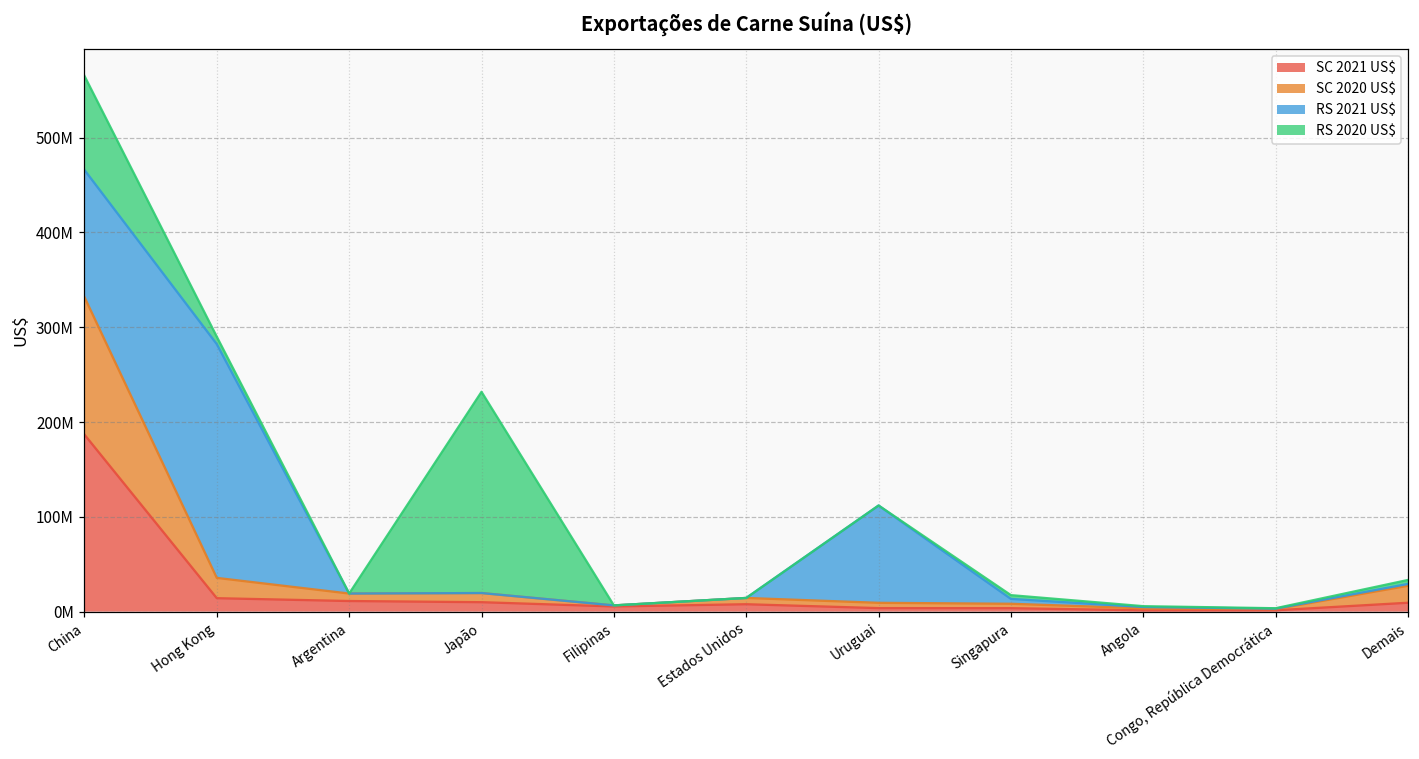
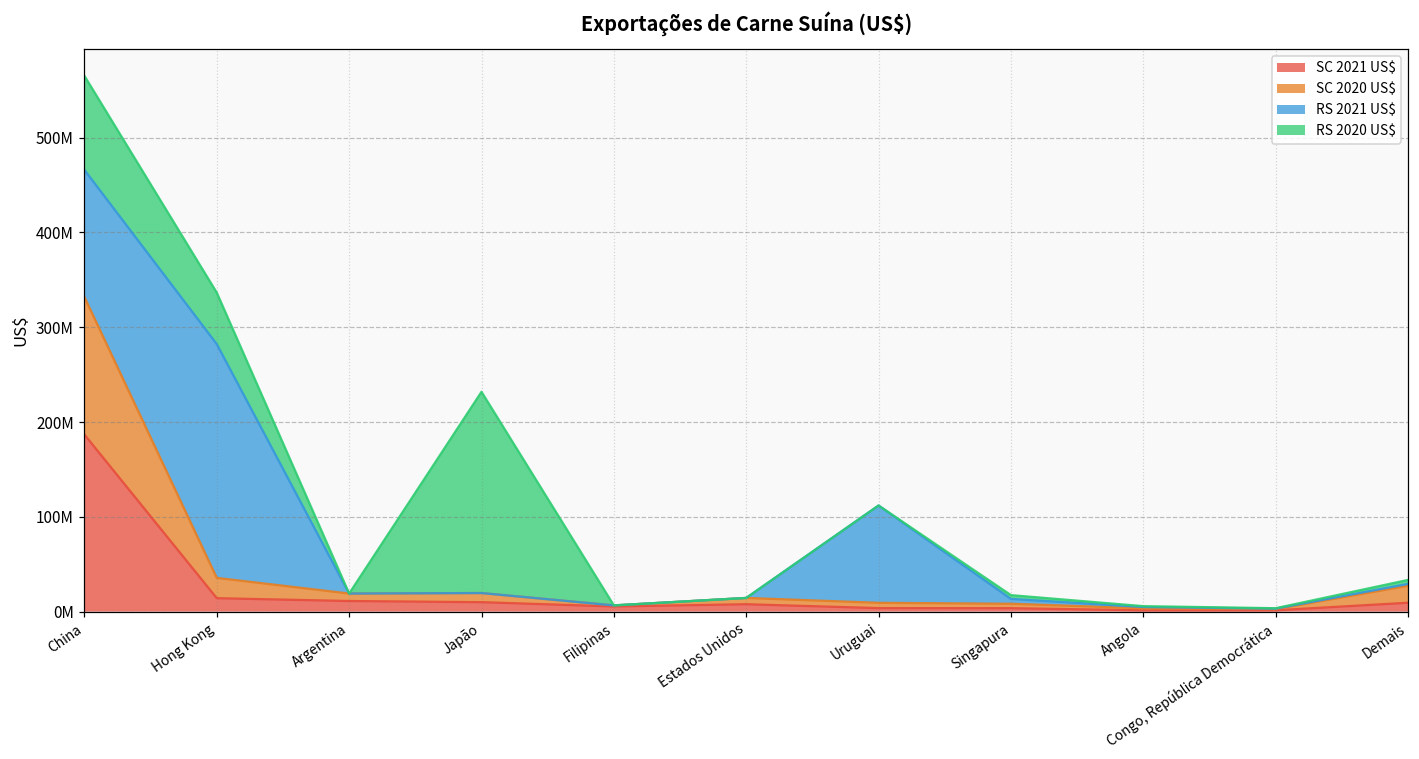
RS 2020 US$, Hong Kong: 10000000 -> 50000000
